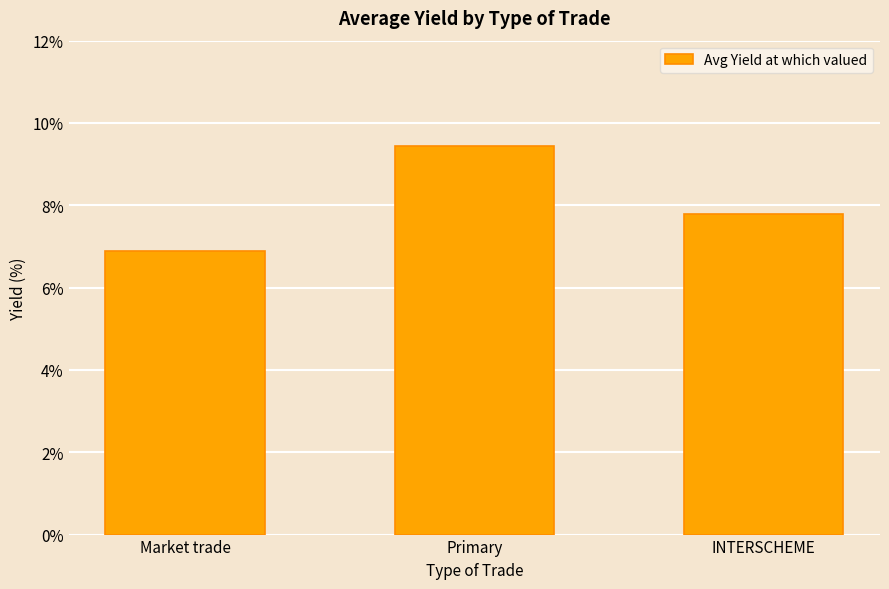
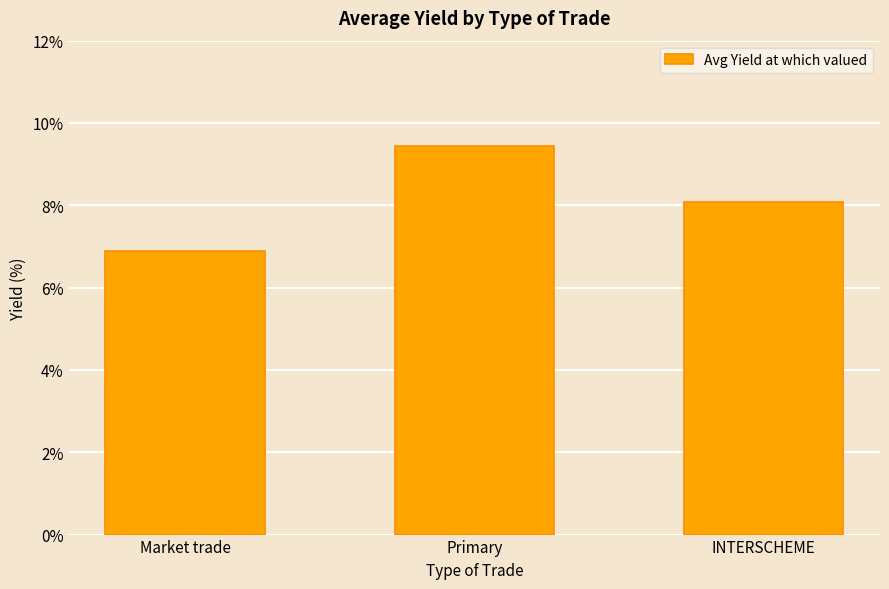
INTERSCHEME: 7.8% -> 8.1%
